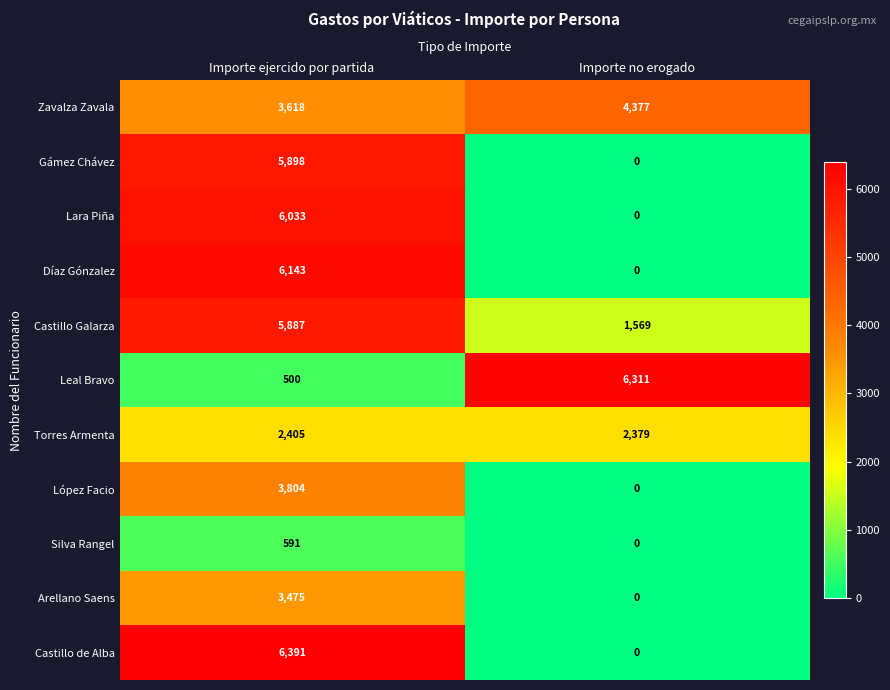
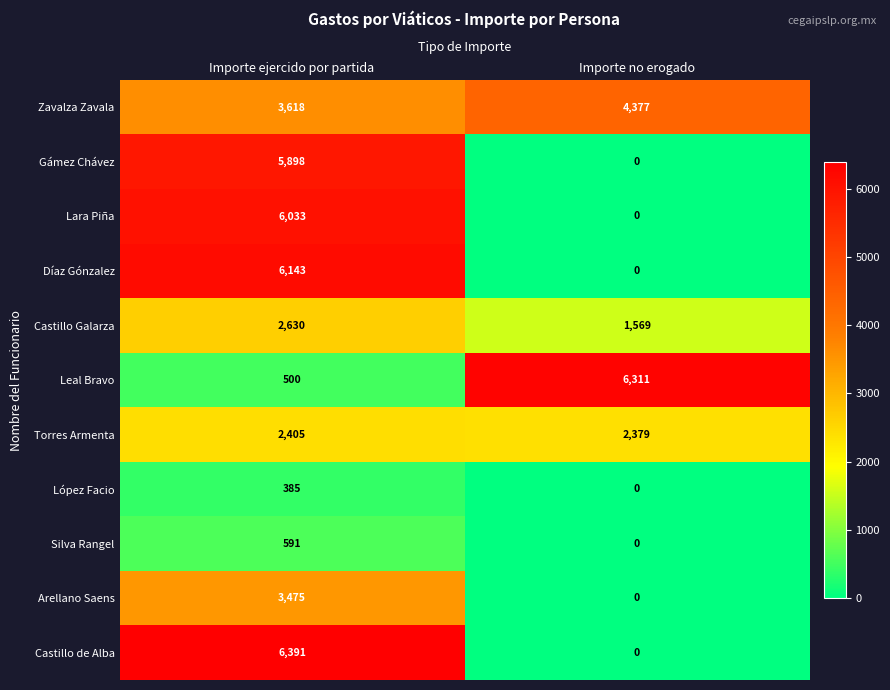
Castillo Galarza, Importe ejercido por partida: 5,887 -> 2,630
López Facio, Importe ejercido por partida: 3,804 -> 385
